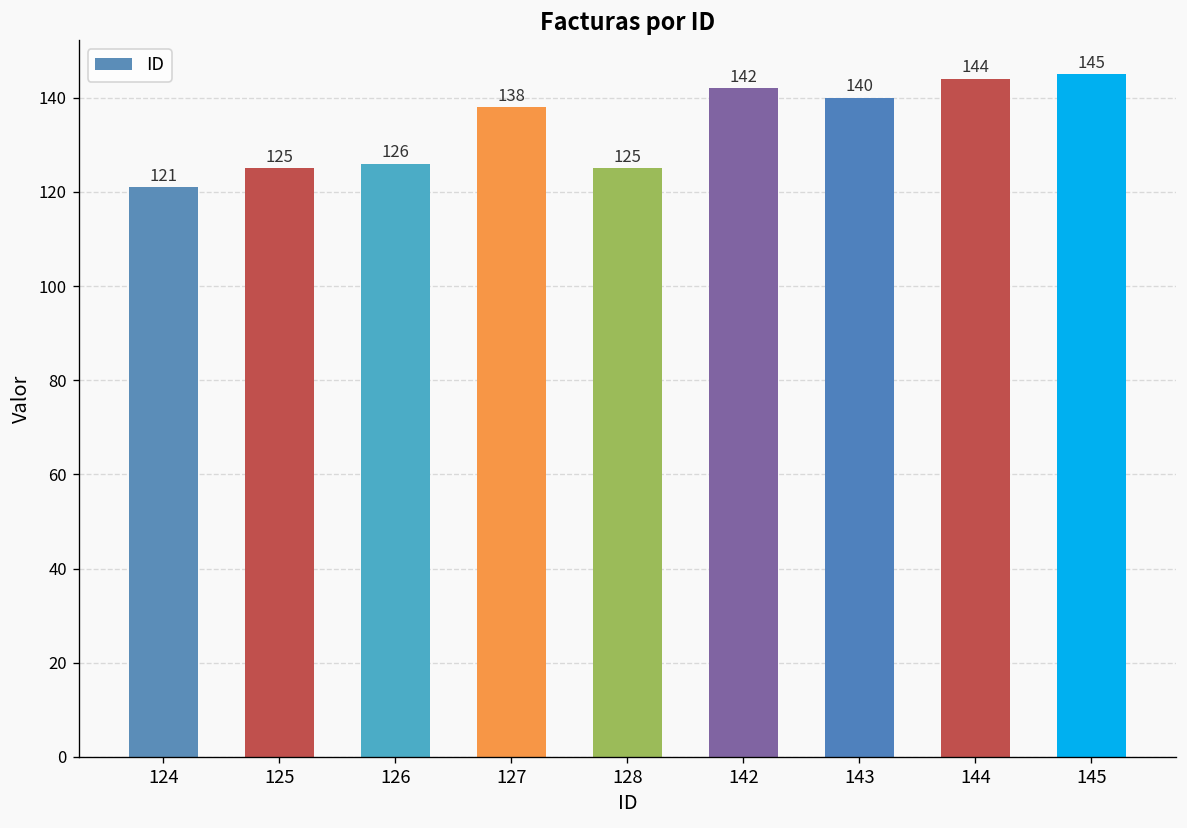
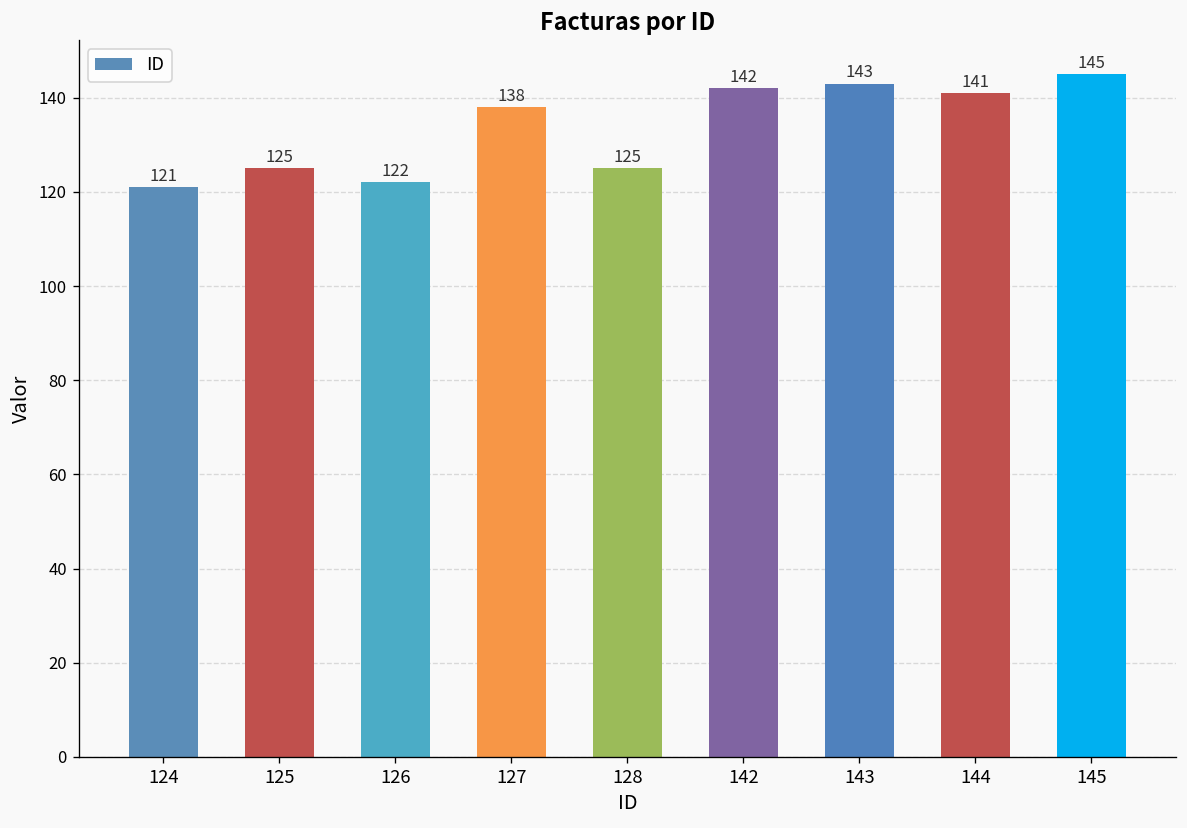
126: 126 -> 122
143: 140 -> 143
144: 144 -> 141
